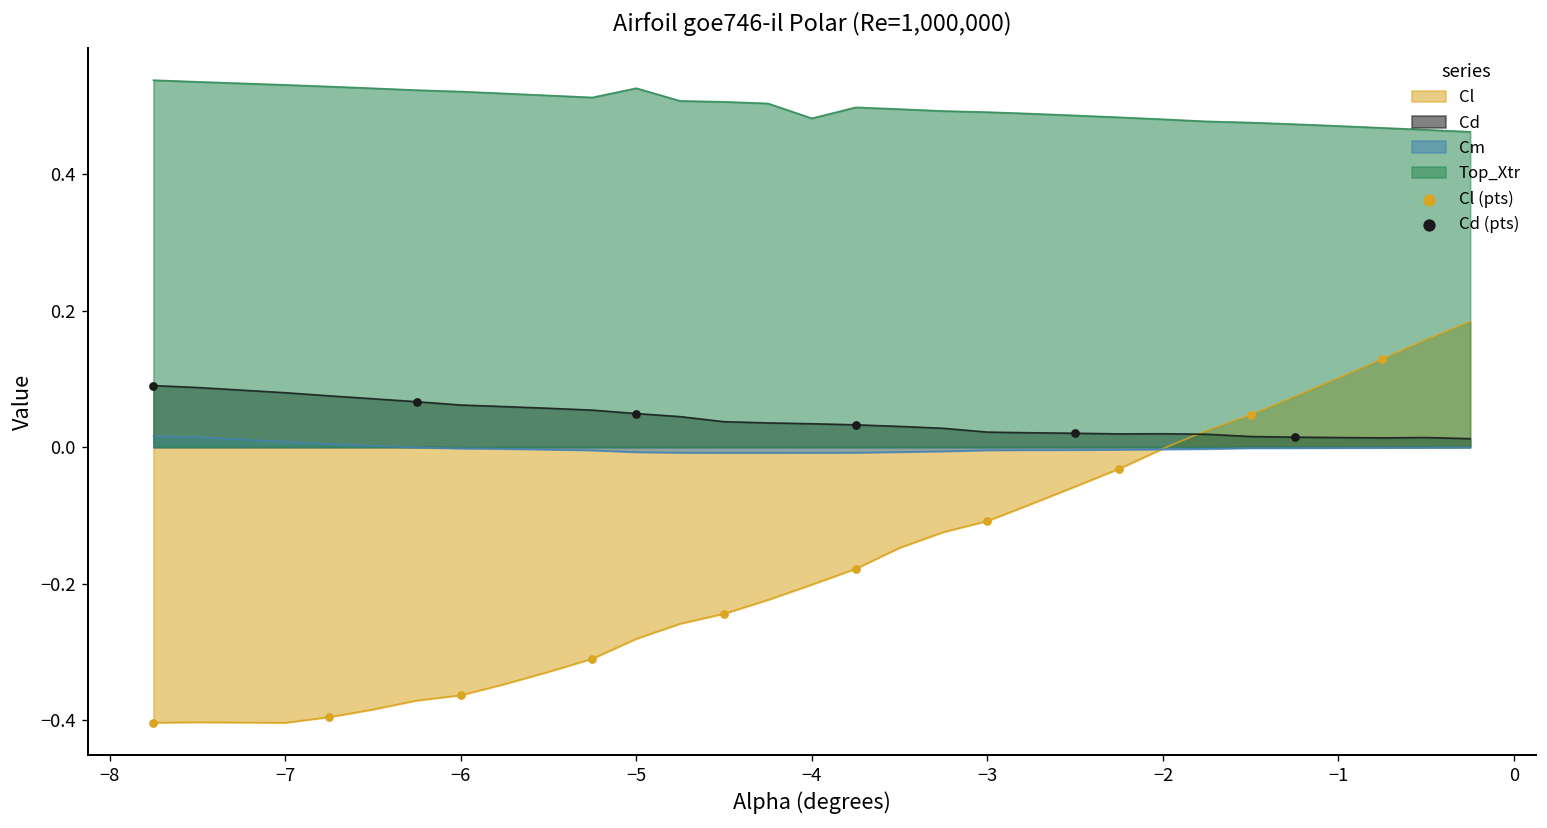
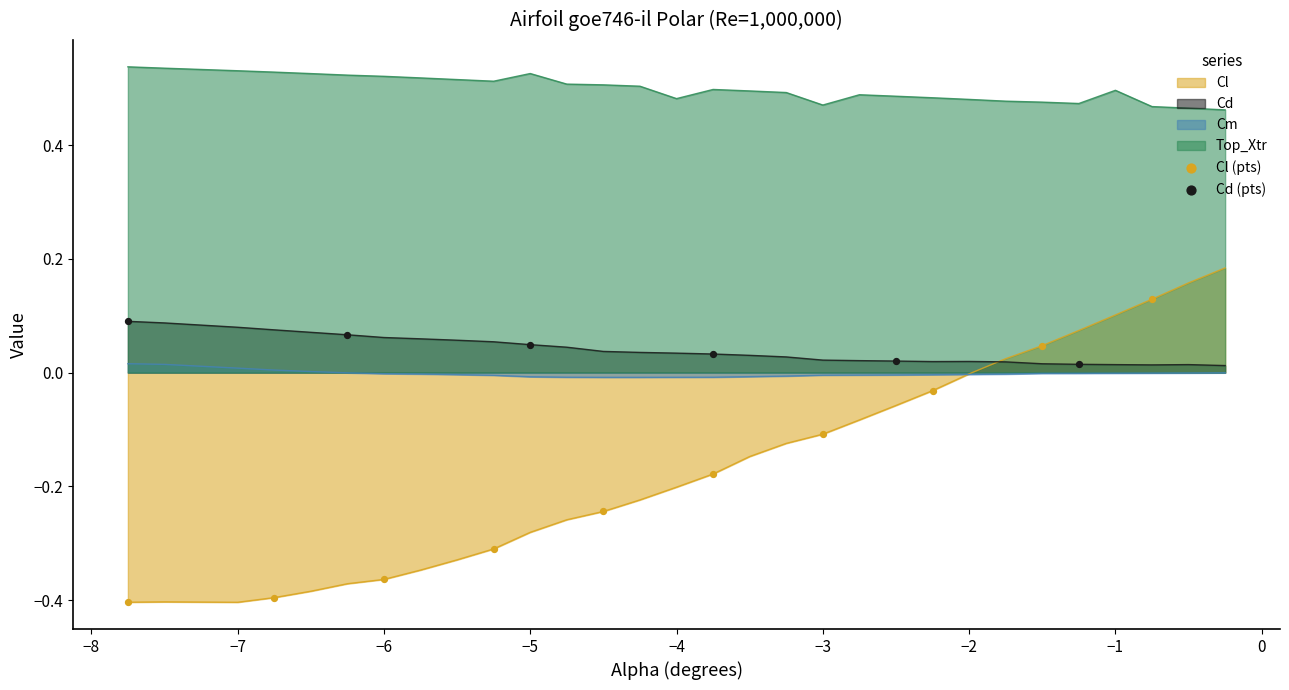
Top_Xtr, −3: 0.49 -> 0.47
Top_Xtr, −1: 0.47 -> 0.50
